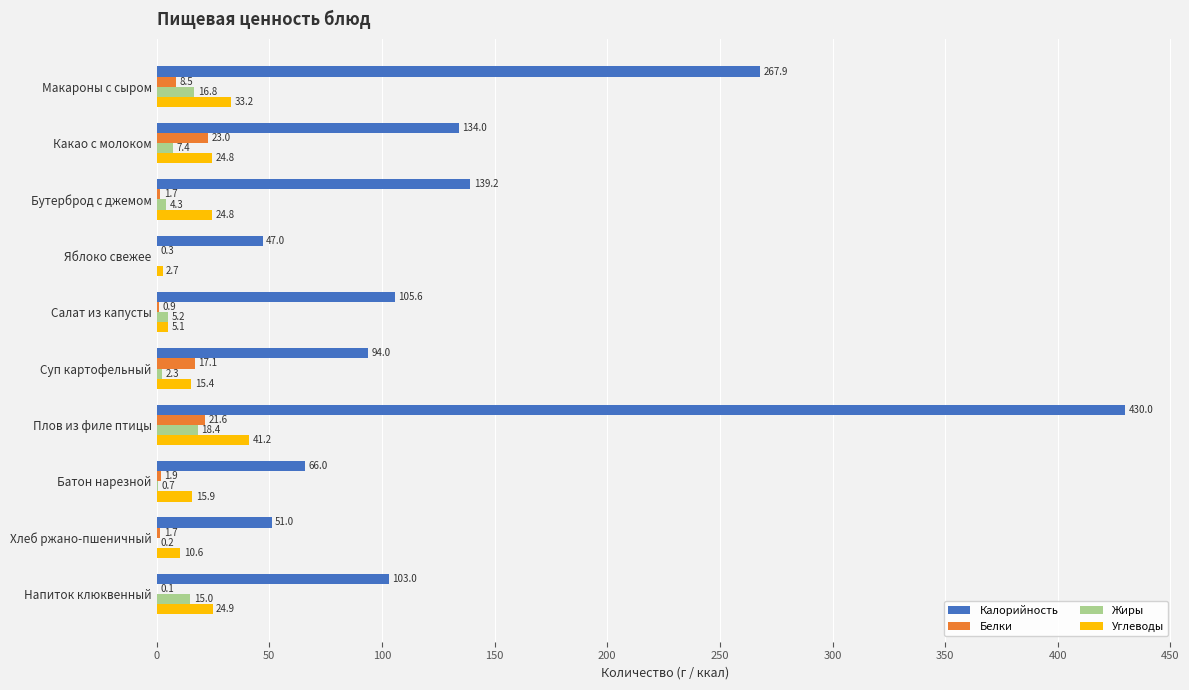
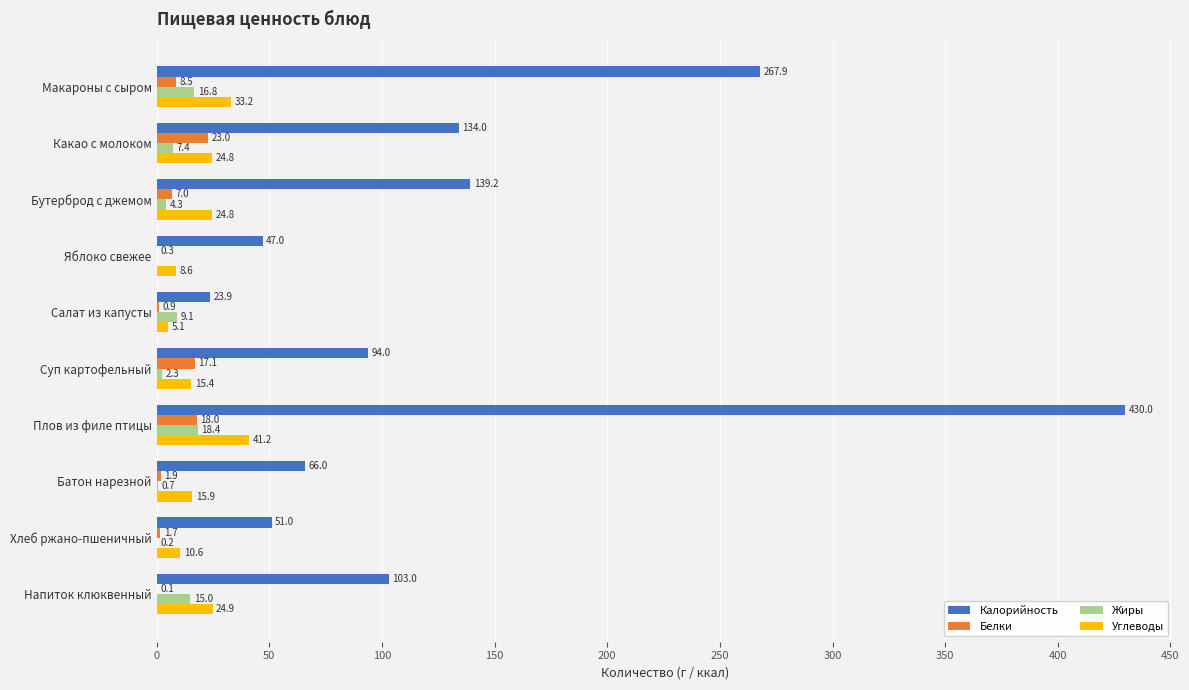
Белки, Бутерброд с джемом: 1.7 -> 7.0
Углеводы, Яблоко свежее: 2.7 -> 8.6
Калорийность, Салат из капусты: 105.6 -> 23.9
Жиры, Салат из капусты: 5.2 -> 9.1
Белки, Плов из филе птицы: 21.6 -> 18.0
